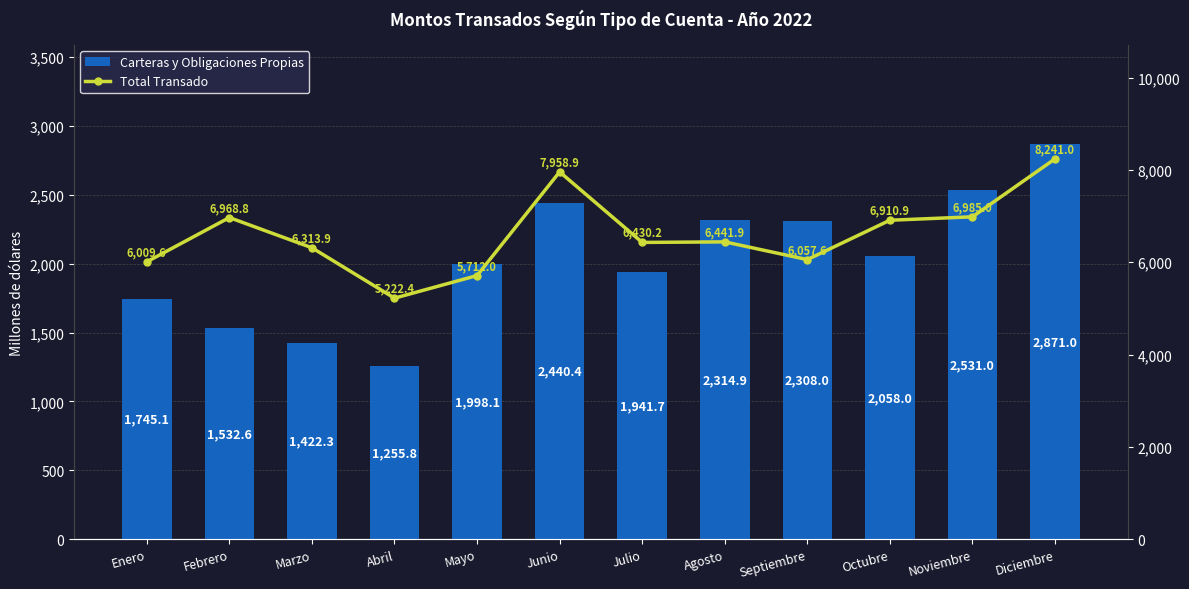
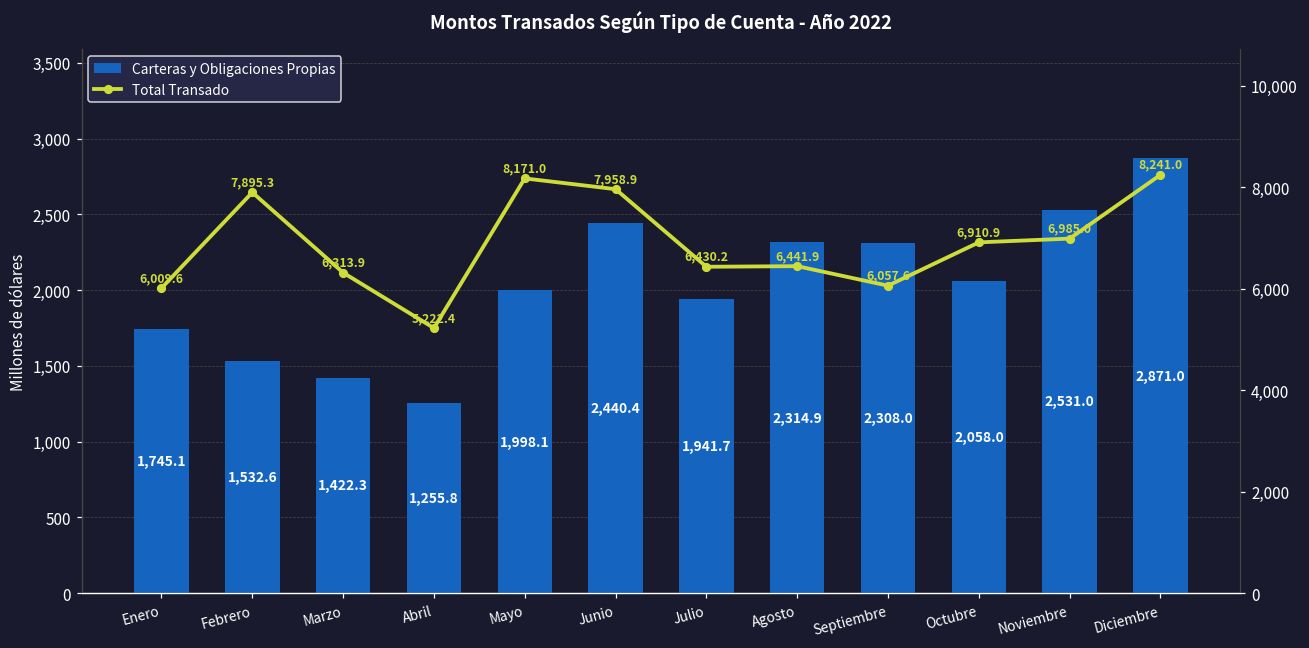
Total Transado, Febrero: 6,968.8 -> 7,895.3
Total Transado, Mayo: 5,712.0 -> 8,171.0
